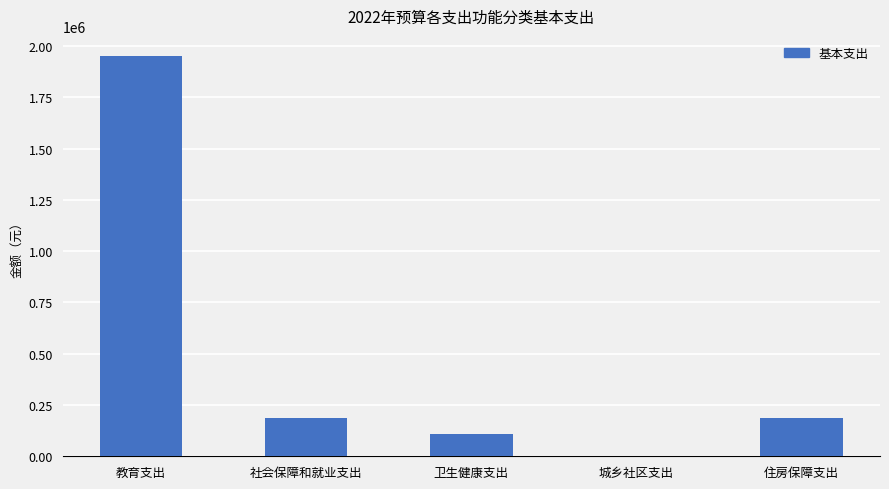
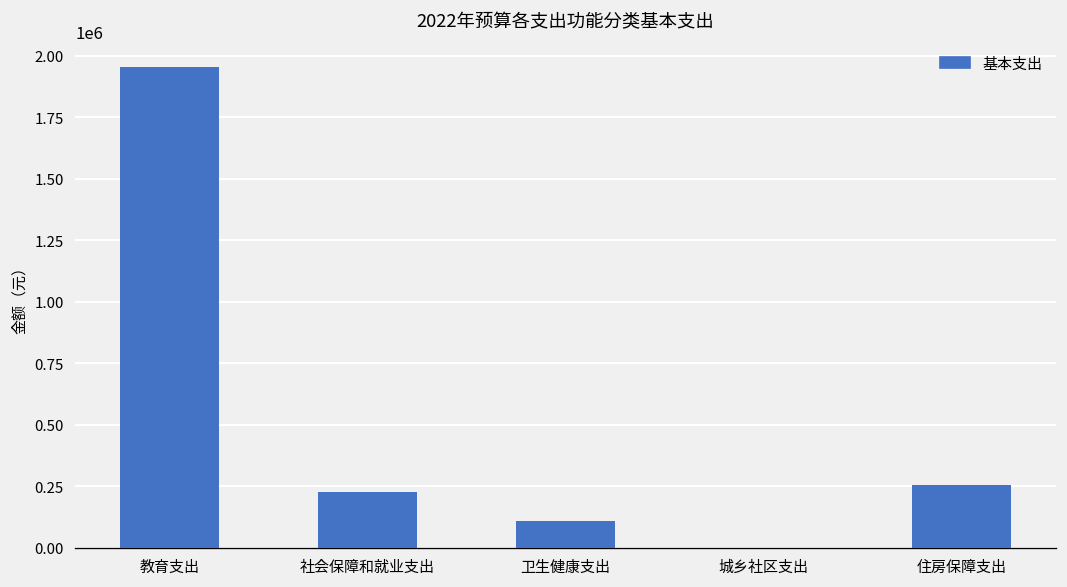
社会保障和就业支出: 190000 -> 230000
住房保障支出: 190000 -> 250000
